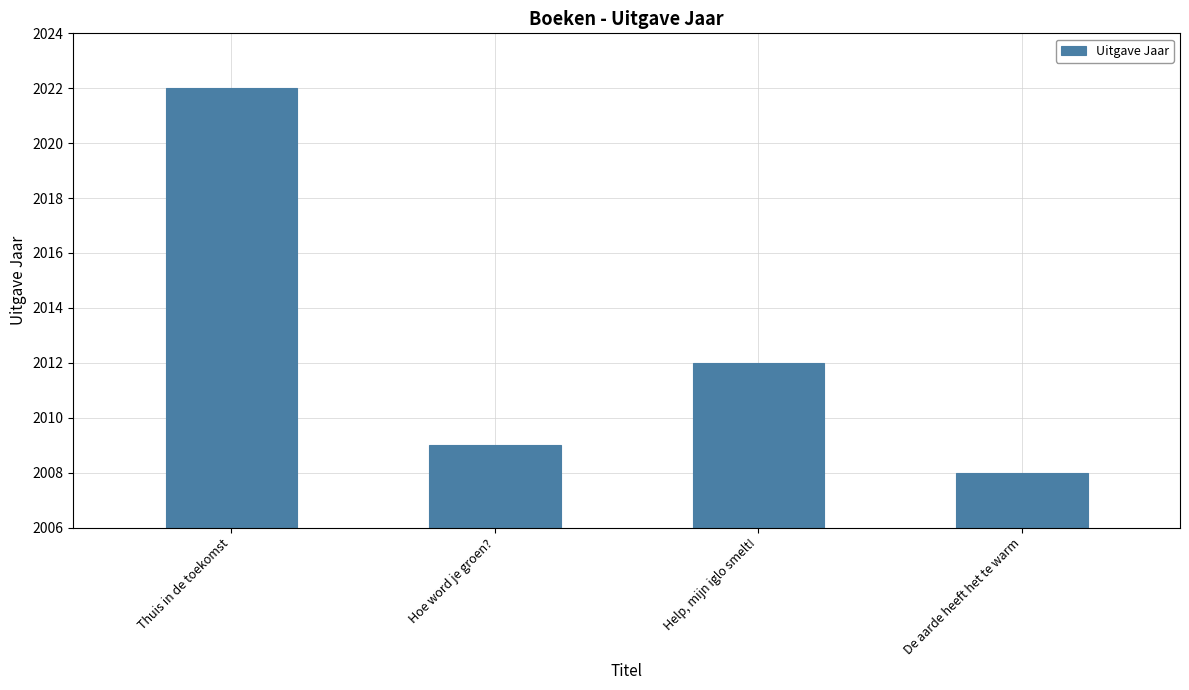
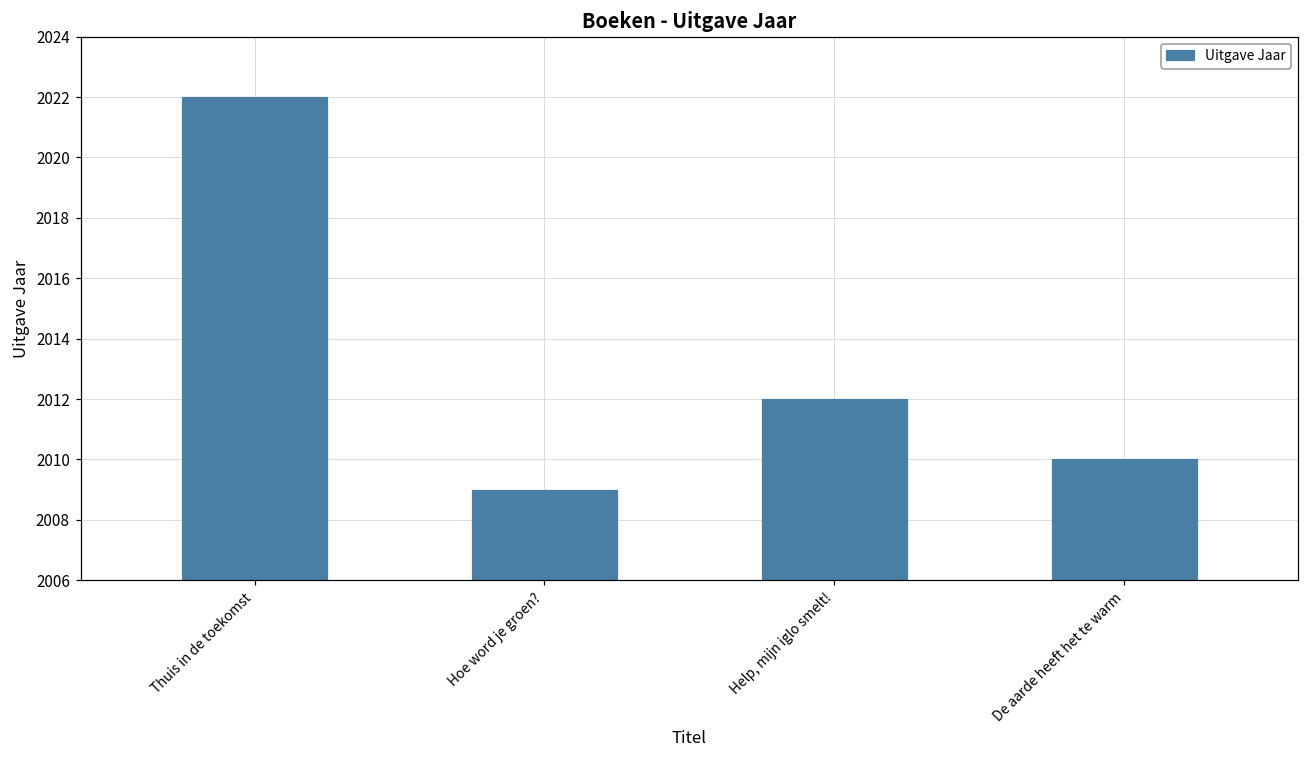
De aarde heeft het te warm: 2008 -> 2010
